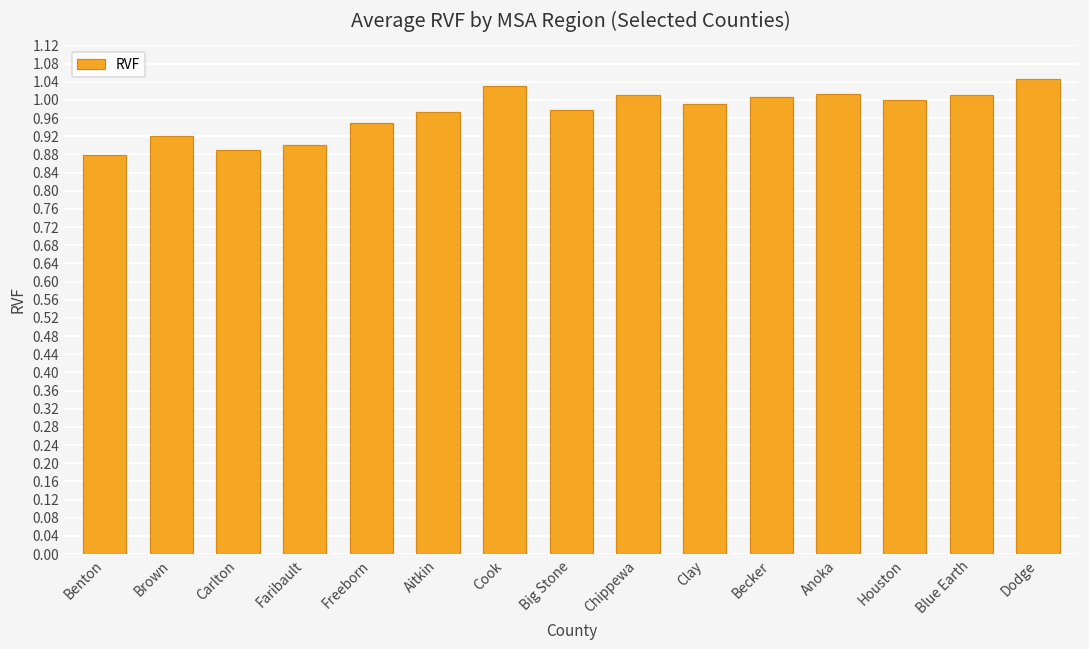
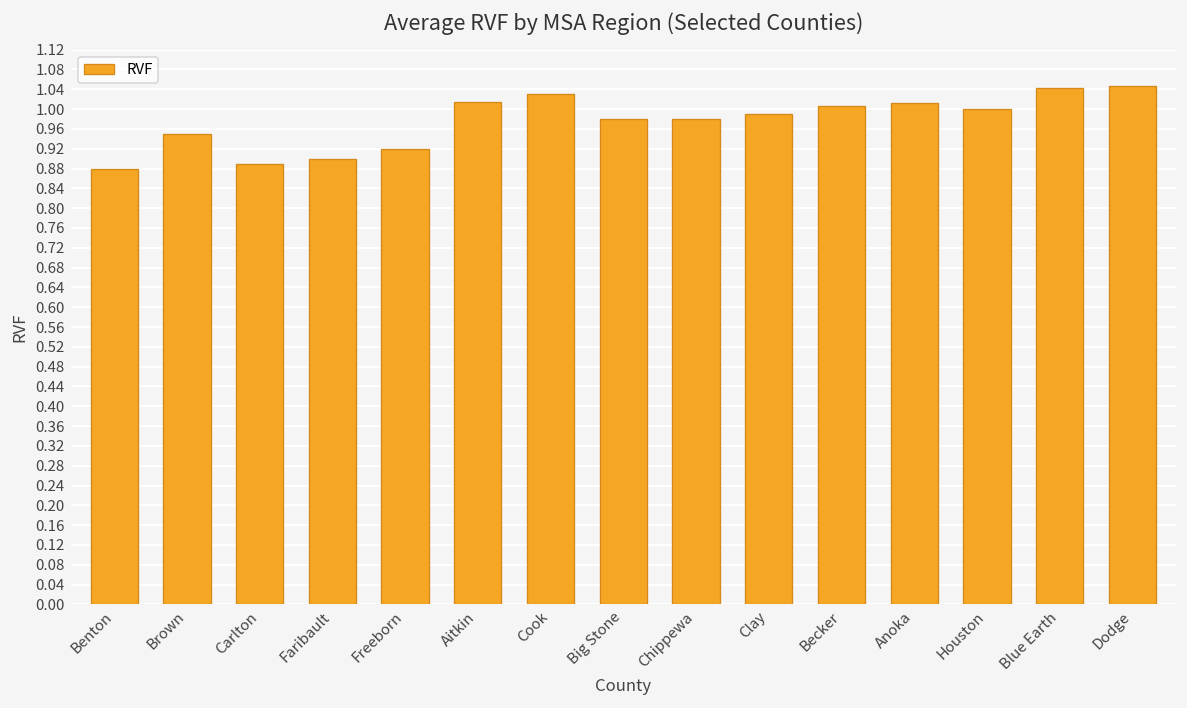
Brown: 0.92 -> 0.95
Freeborn: 0.95 -> 0.92
Aitkin: 0.97 -> 1.02
Chippewa: 1.01 -> 0.98
Blue Earth: 1.01 -> 1.04
